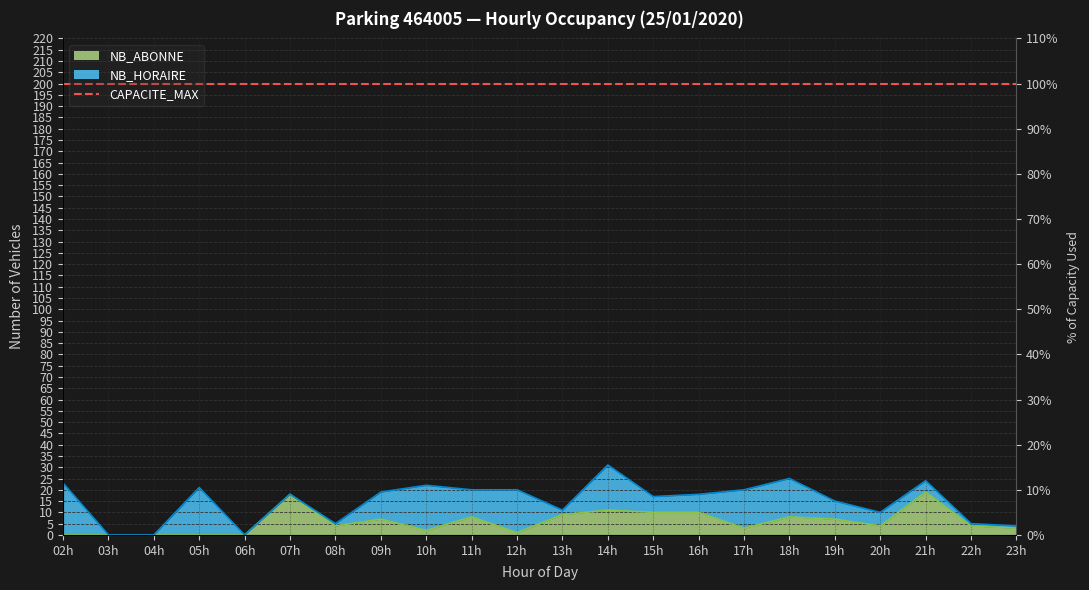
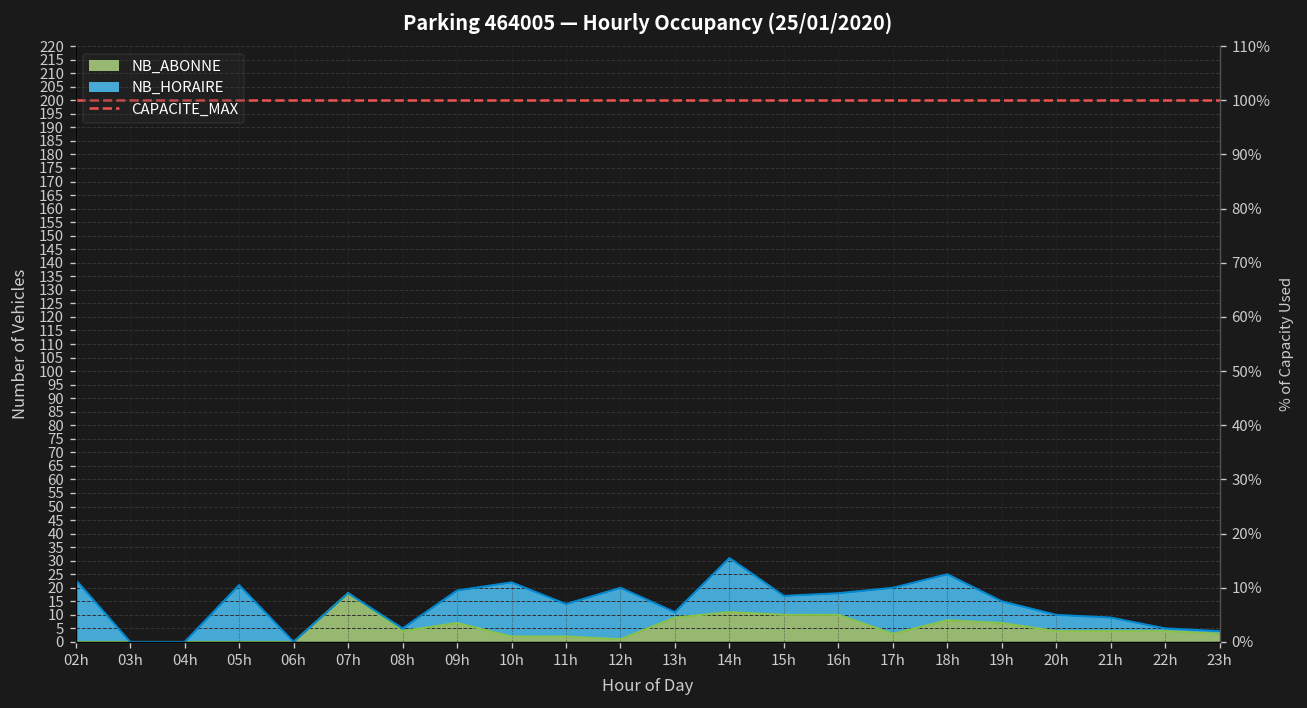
NB_ABONNE, 11h: 8 -> 2
NB_ABONNE, 21h: 19 -> 4
